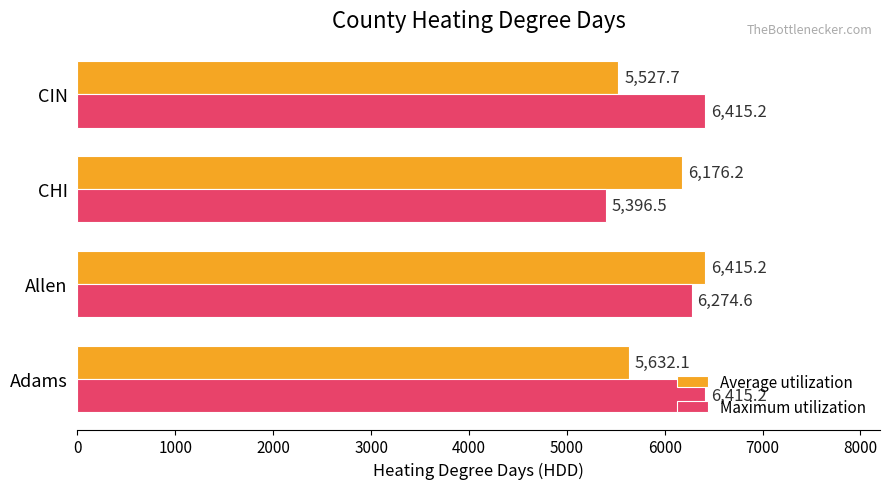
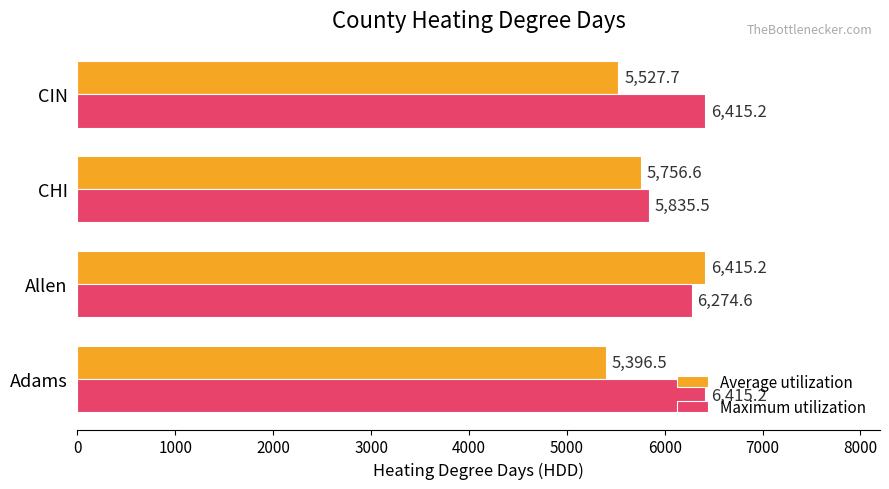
Average utilization, CHI: 6,176.2 -> 5,756.6
Maximum utilization, CHI: 5,396.5 -> 5,835.5
Average utilization, Adams: 5,632.1 -> 5,396.5
